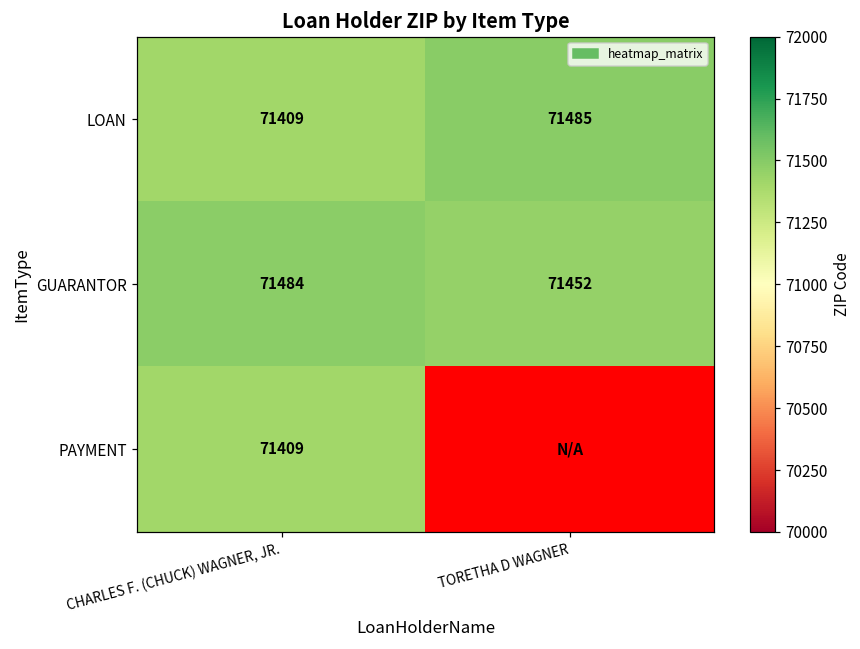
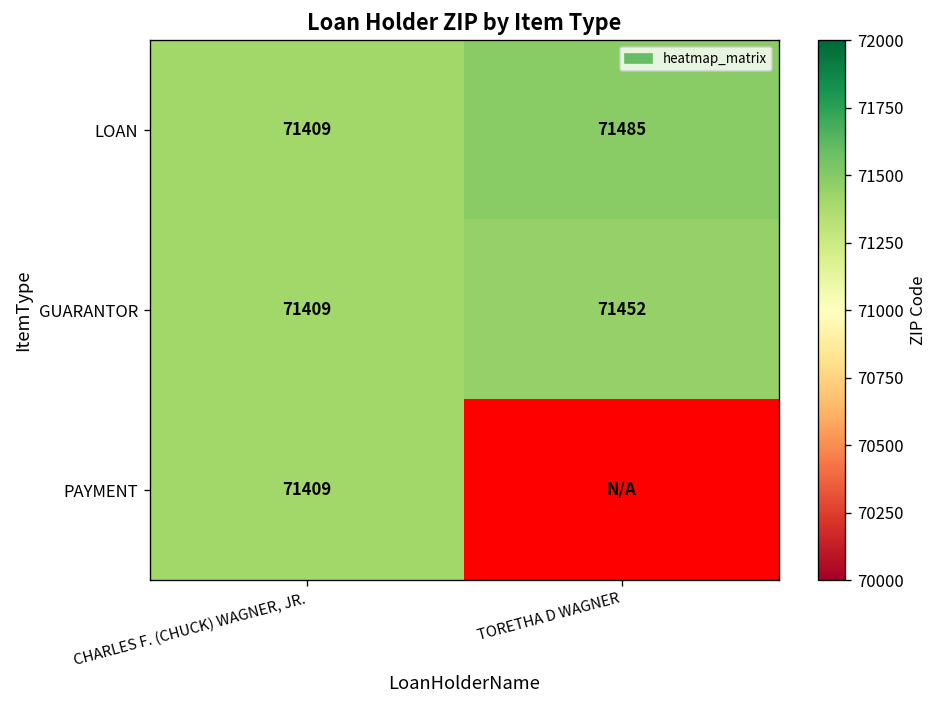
GUARANTOR, CHARLES F. (CHUCK) WAGNER, JR.: 71484 -> 71409
